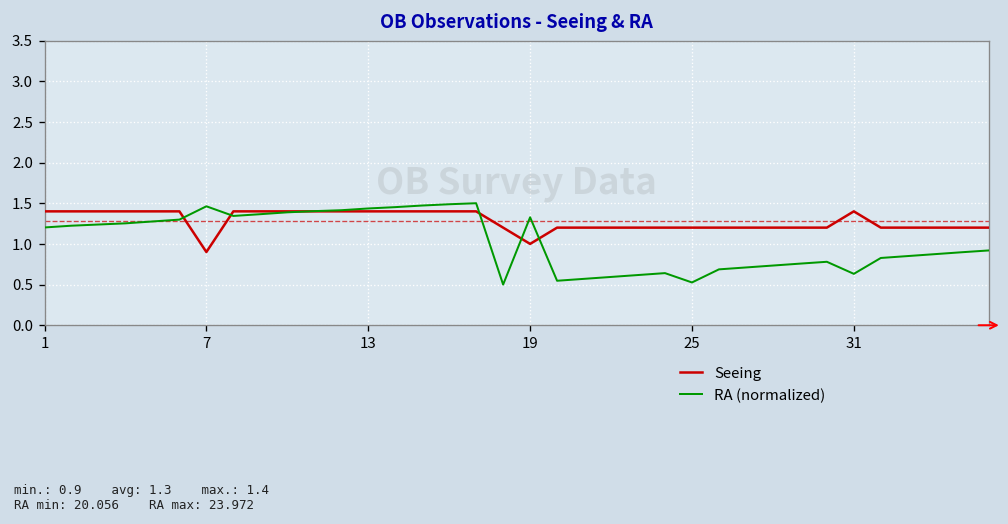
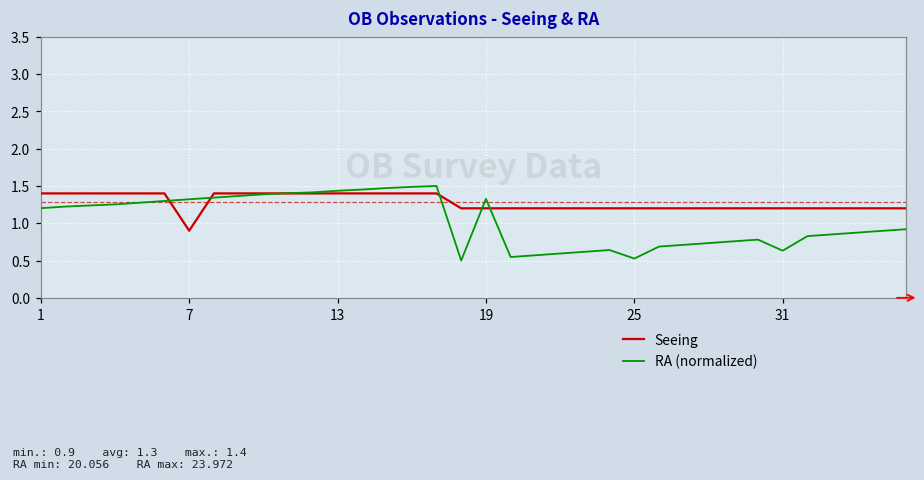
RA (normalized), 7: 1.5 -> 1.3
Seeing, 19: 1.0 -> 1.2
Seeing, 31: 1.4 -> 1.2
